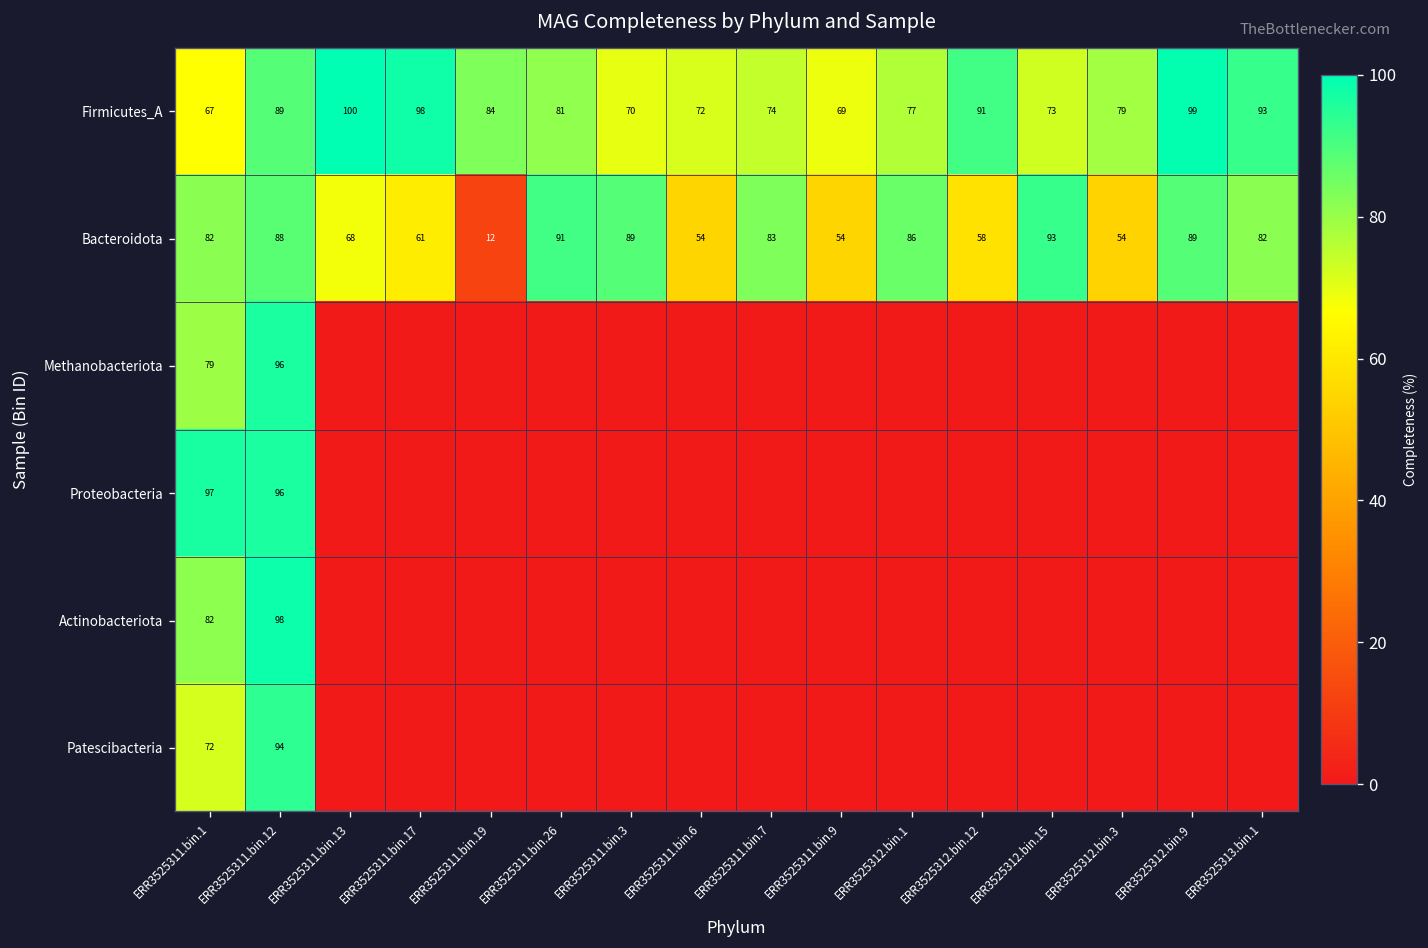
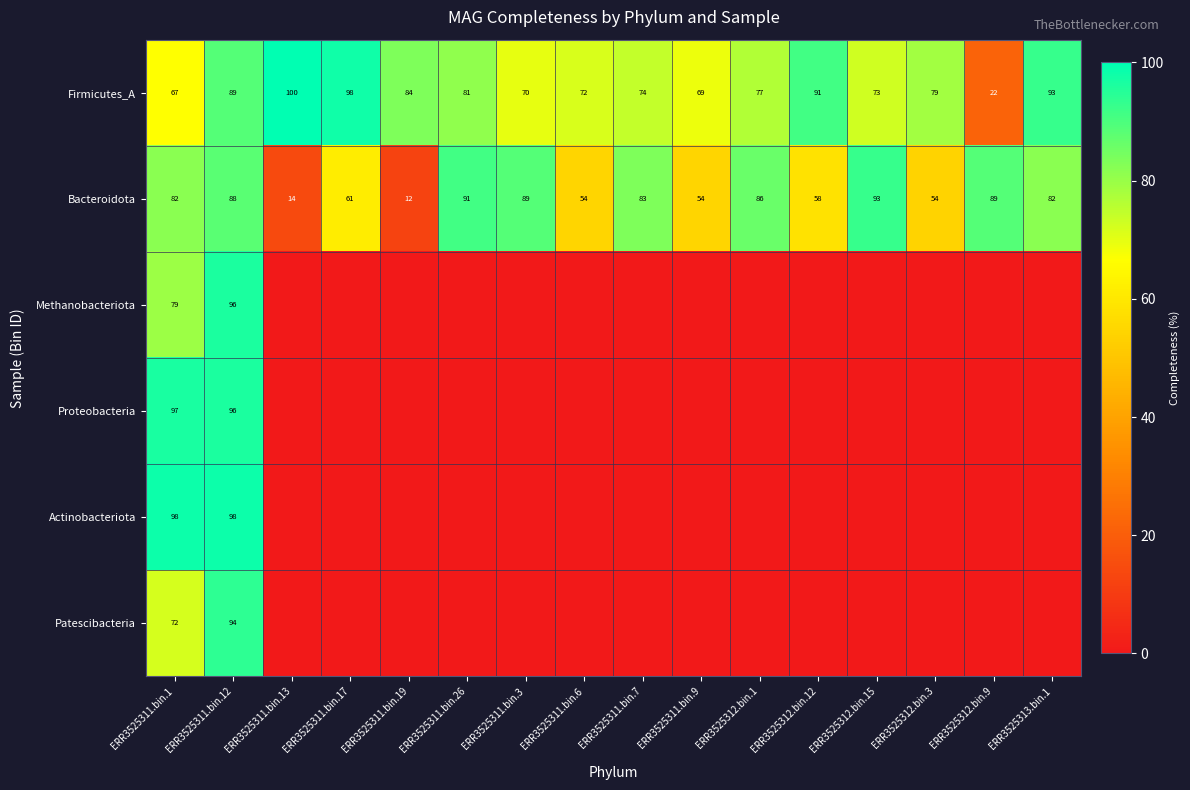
Firmicutes_A, ERR3525312.bin.9: 99 -> 22
Bacteroidota, ERR3525311.bin.13: 68 -> 14
Actinobacteriota, ERR3525311.bin.1: 82 -> 98
